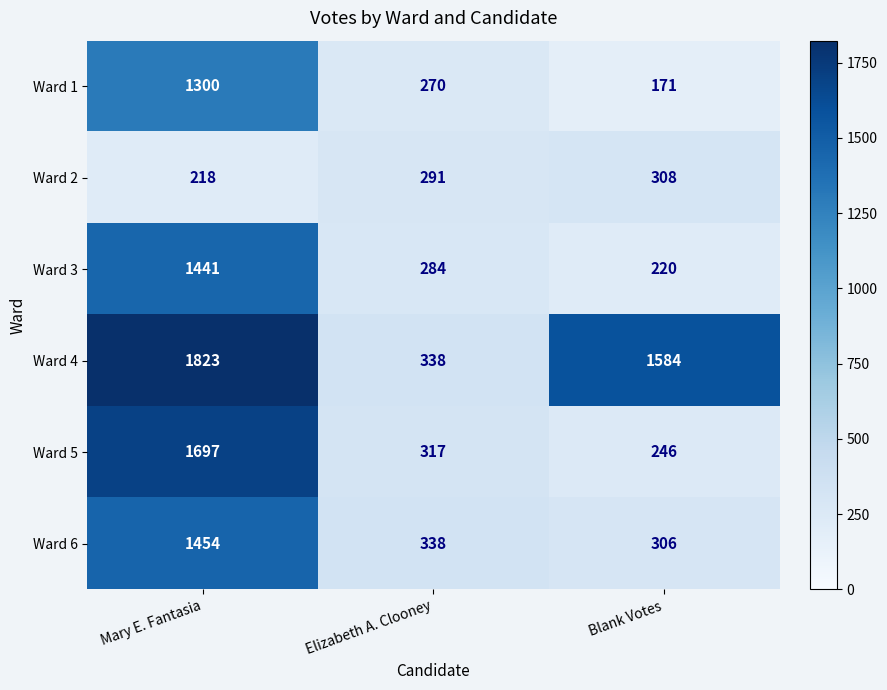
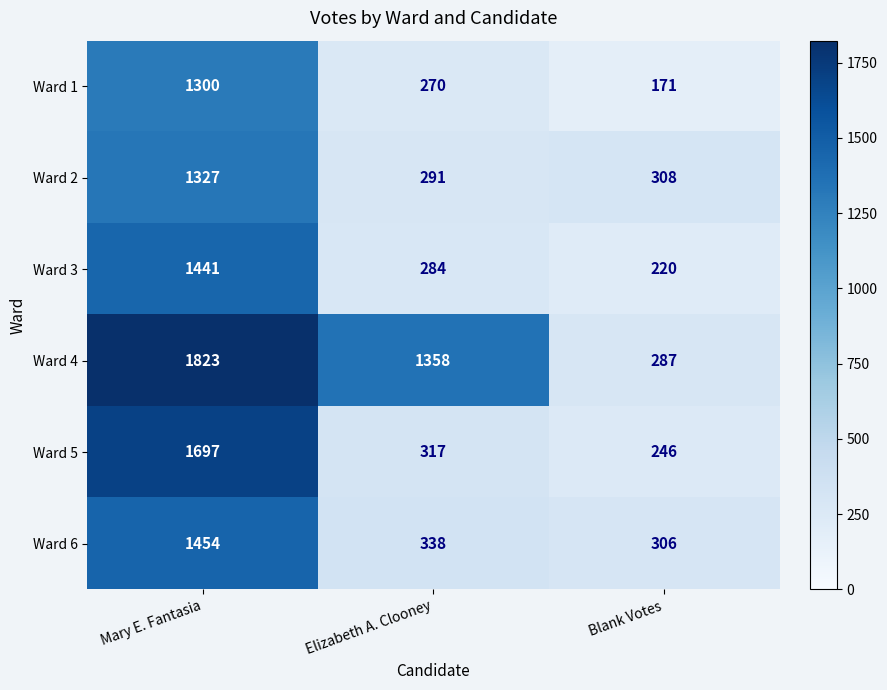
Ward 2, Mary E. Fantasia: 218 -> 1327
Ward 4, Elizabeth A. Clooney: 338 -> 1358
Ward 4, Blank Votes: 1584 -> 287
